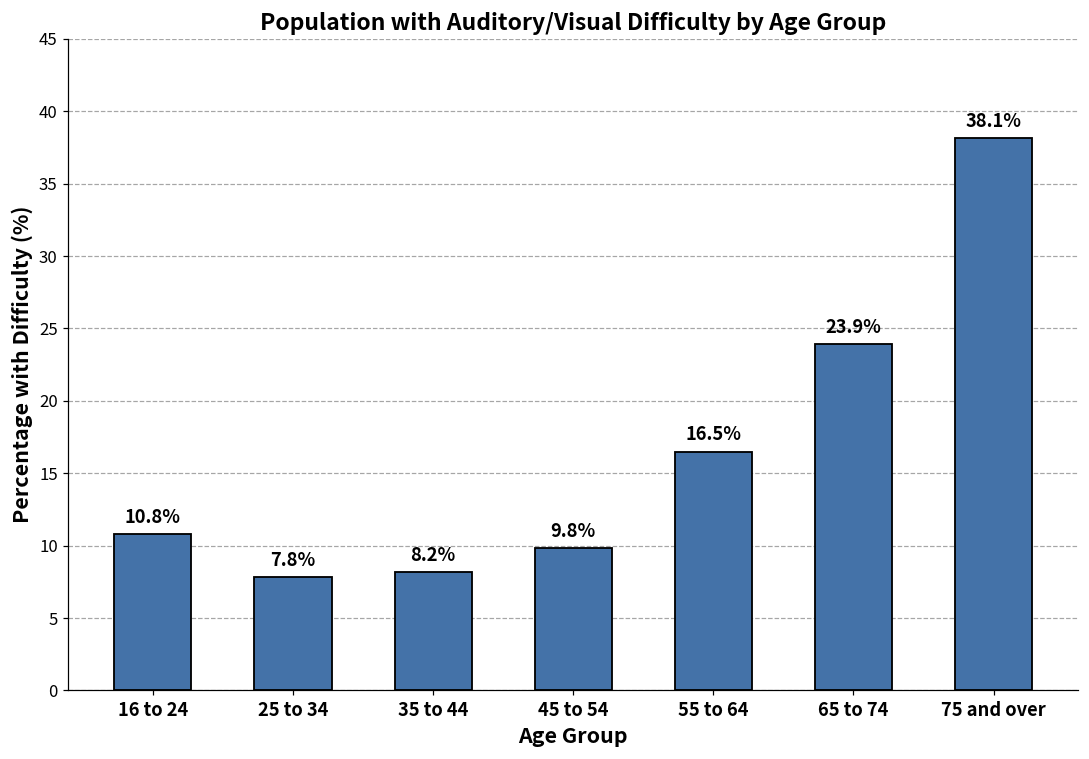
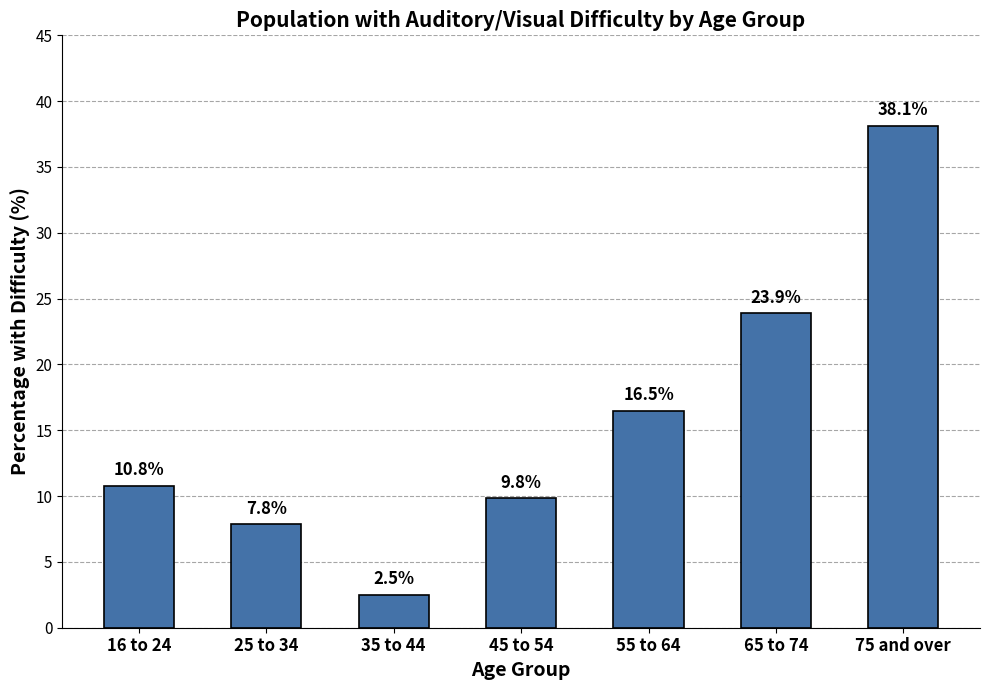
35 to 44: 8.2% -> 2.5%
